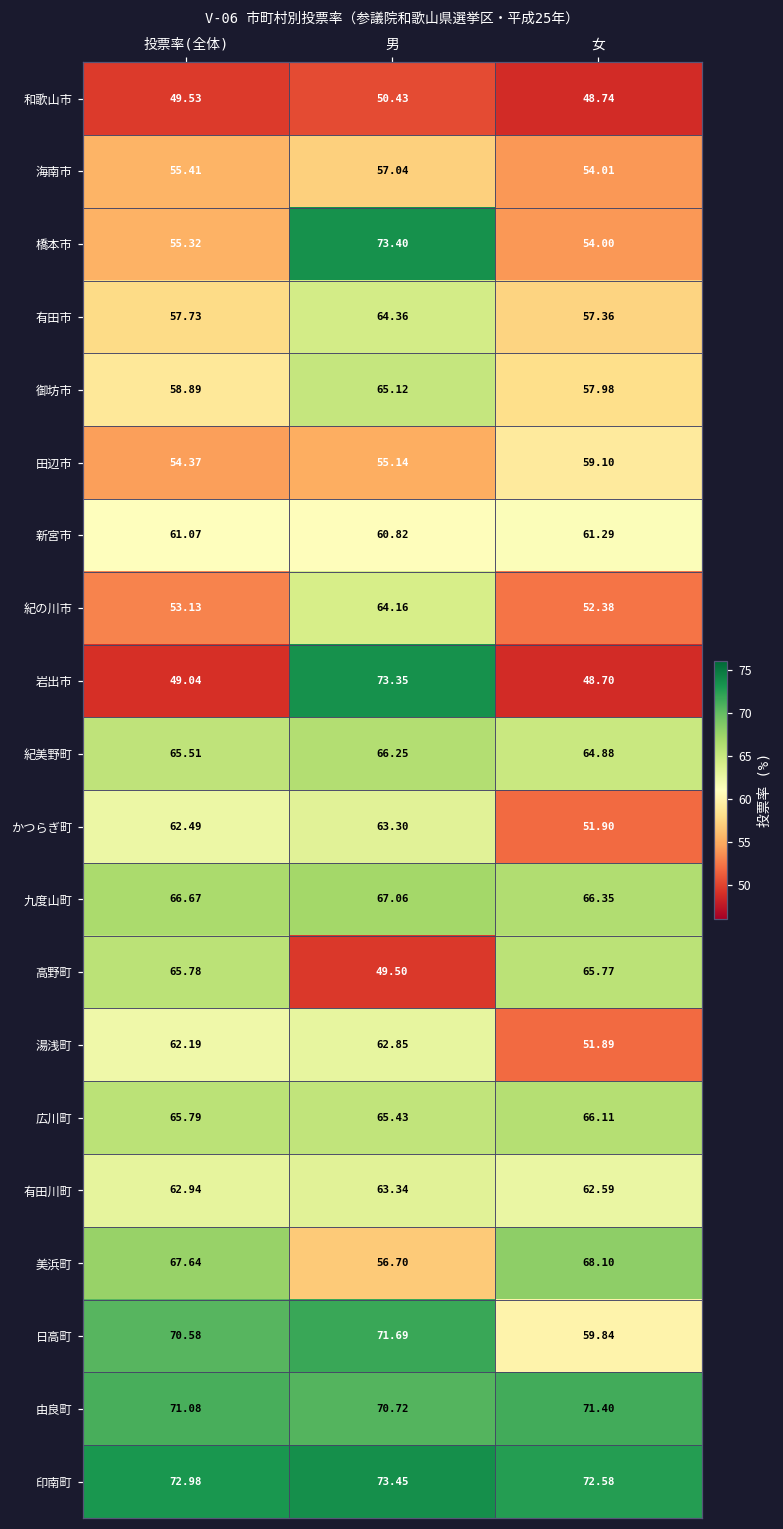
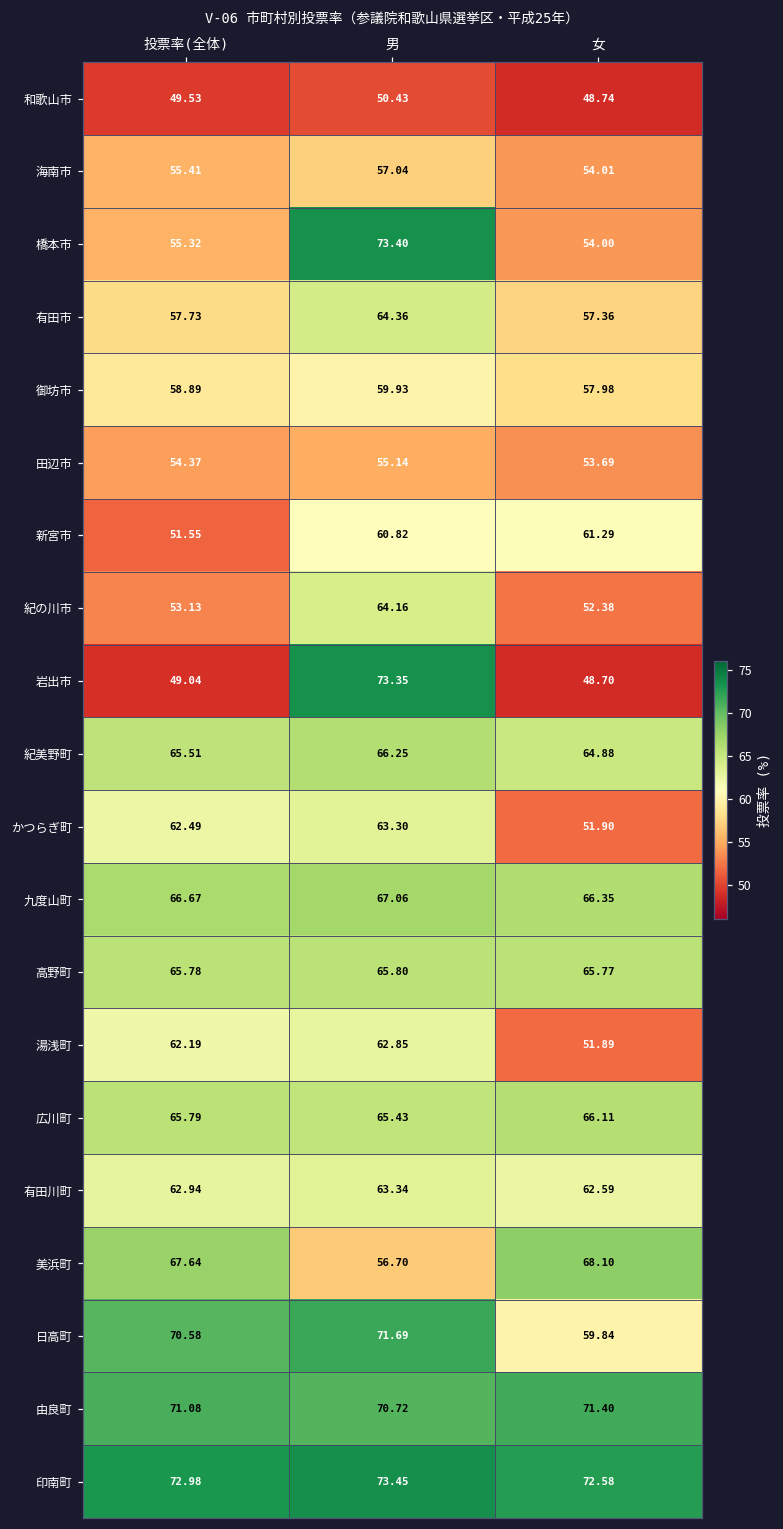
御坊市, 男: 65.12 -> 59.93
田辺市, 女: 59.10 -> 53.69
新宮市, 投票率(全体): 61.07 -> 51.55
高野町, 男: 49.50 -> 65.80
